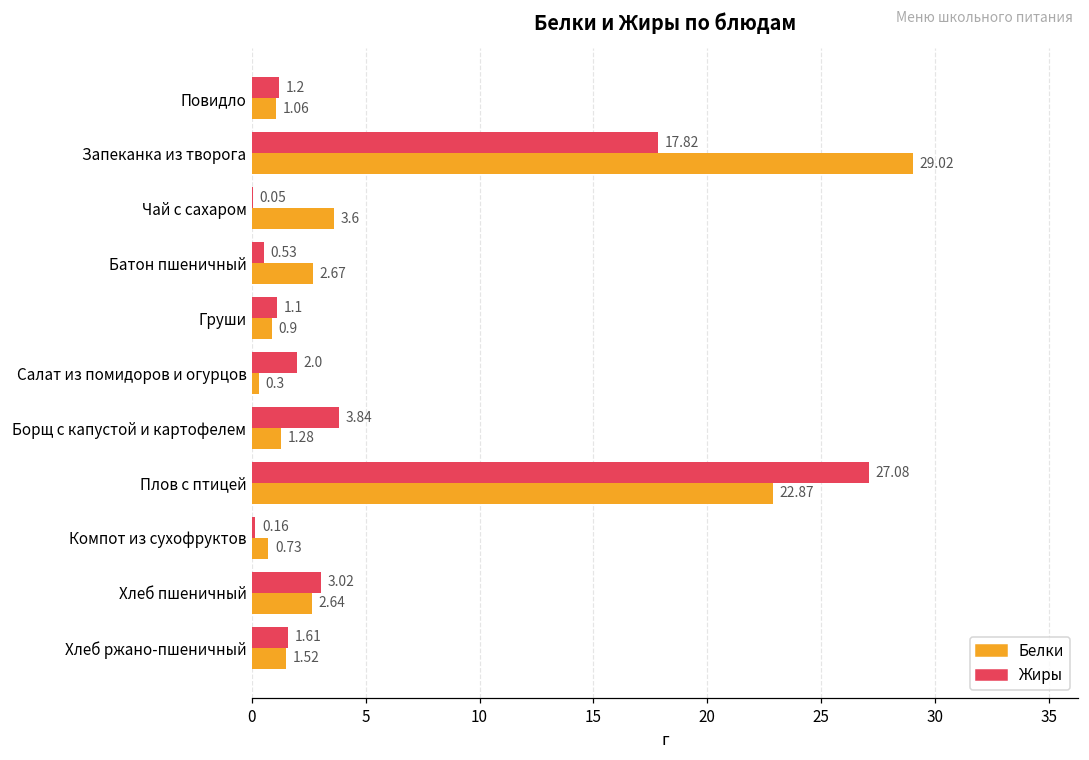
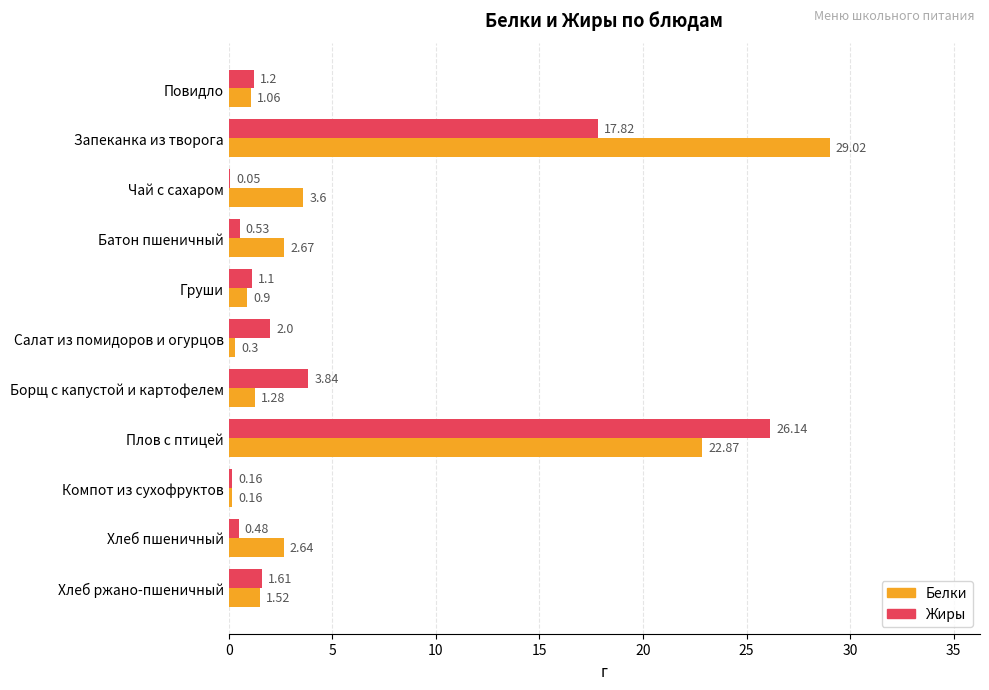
Жиры, Плов с птицей: 27.08 -> 26.14
Белки, Компот из сухофруктов: 0.73 -> 0.16
Жиры, Хлеб пшеничный: 3.02 -> 0.48
